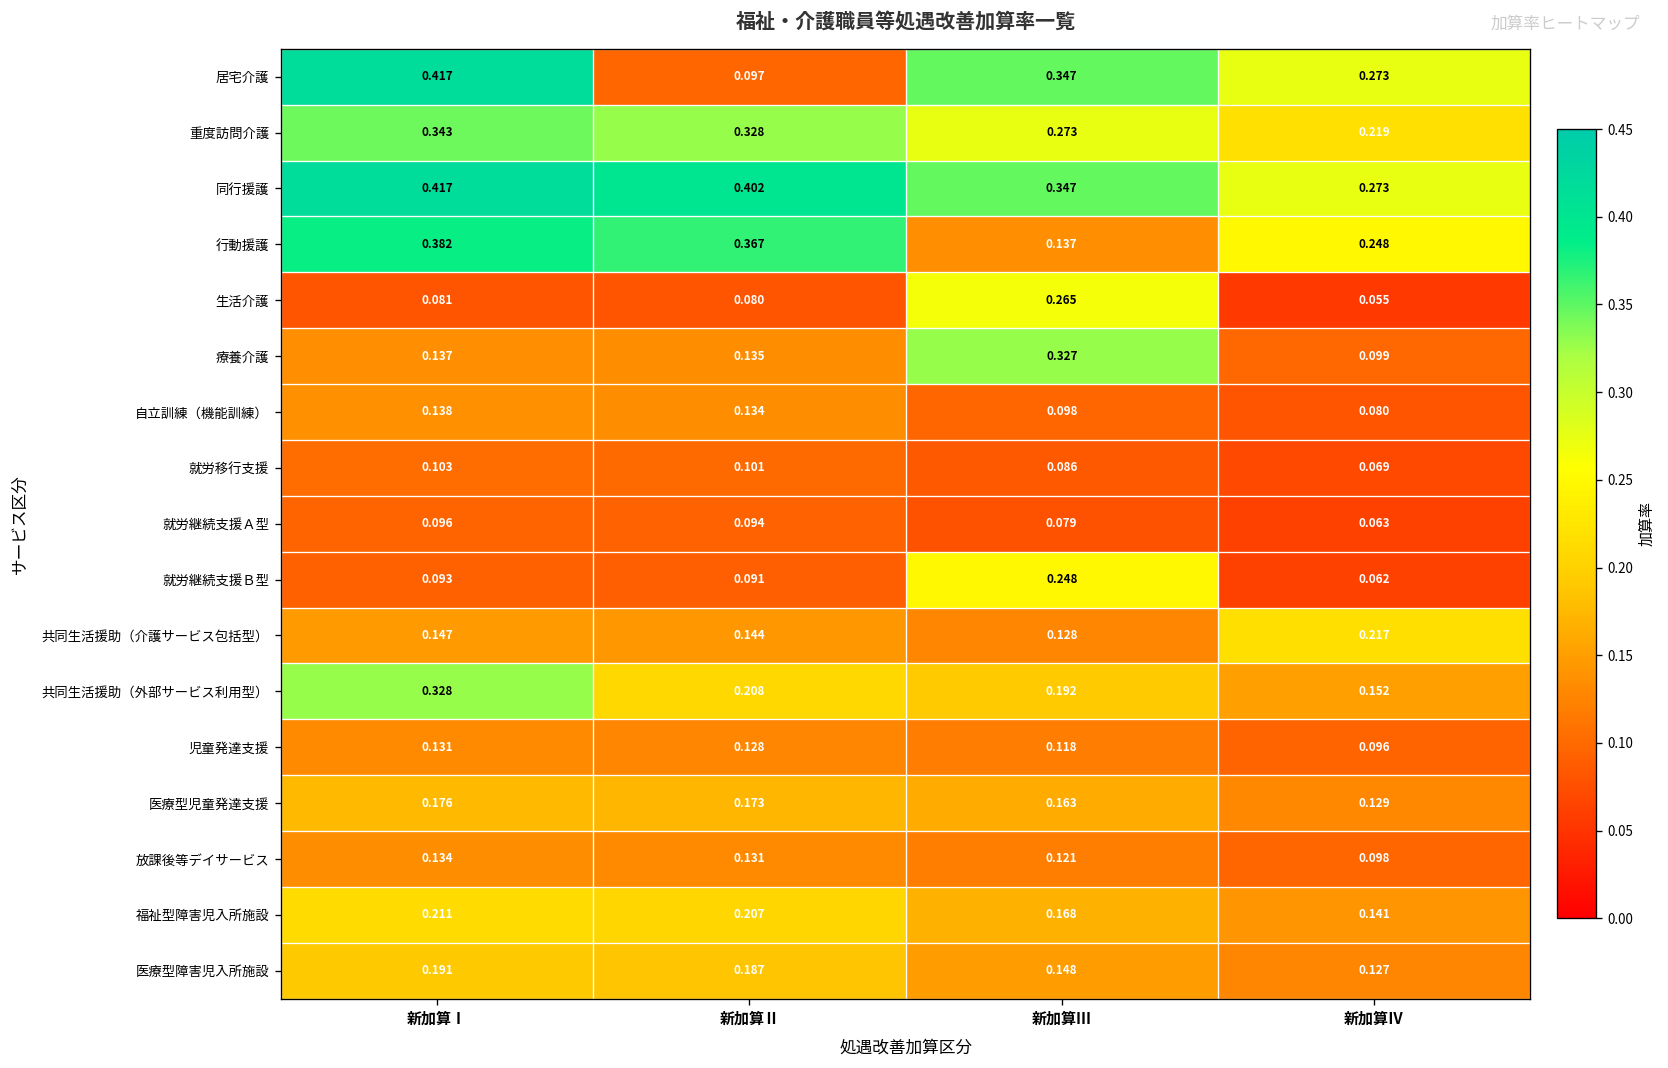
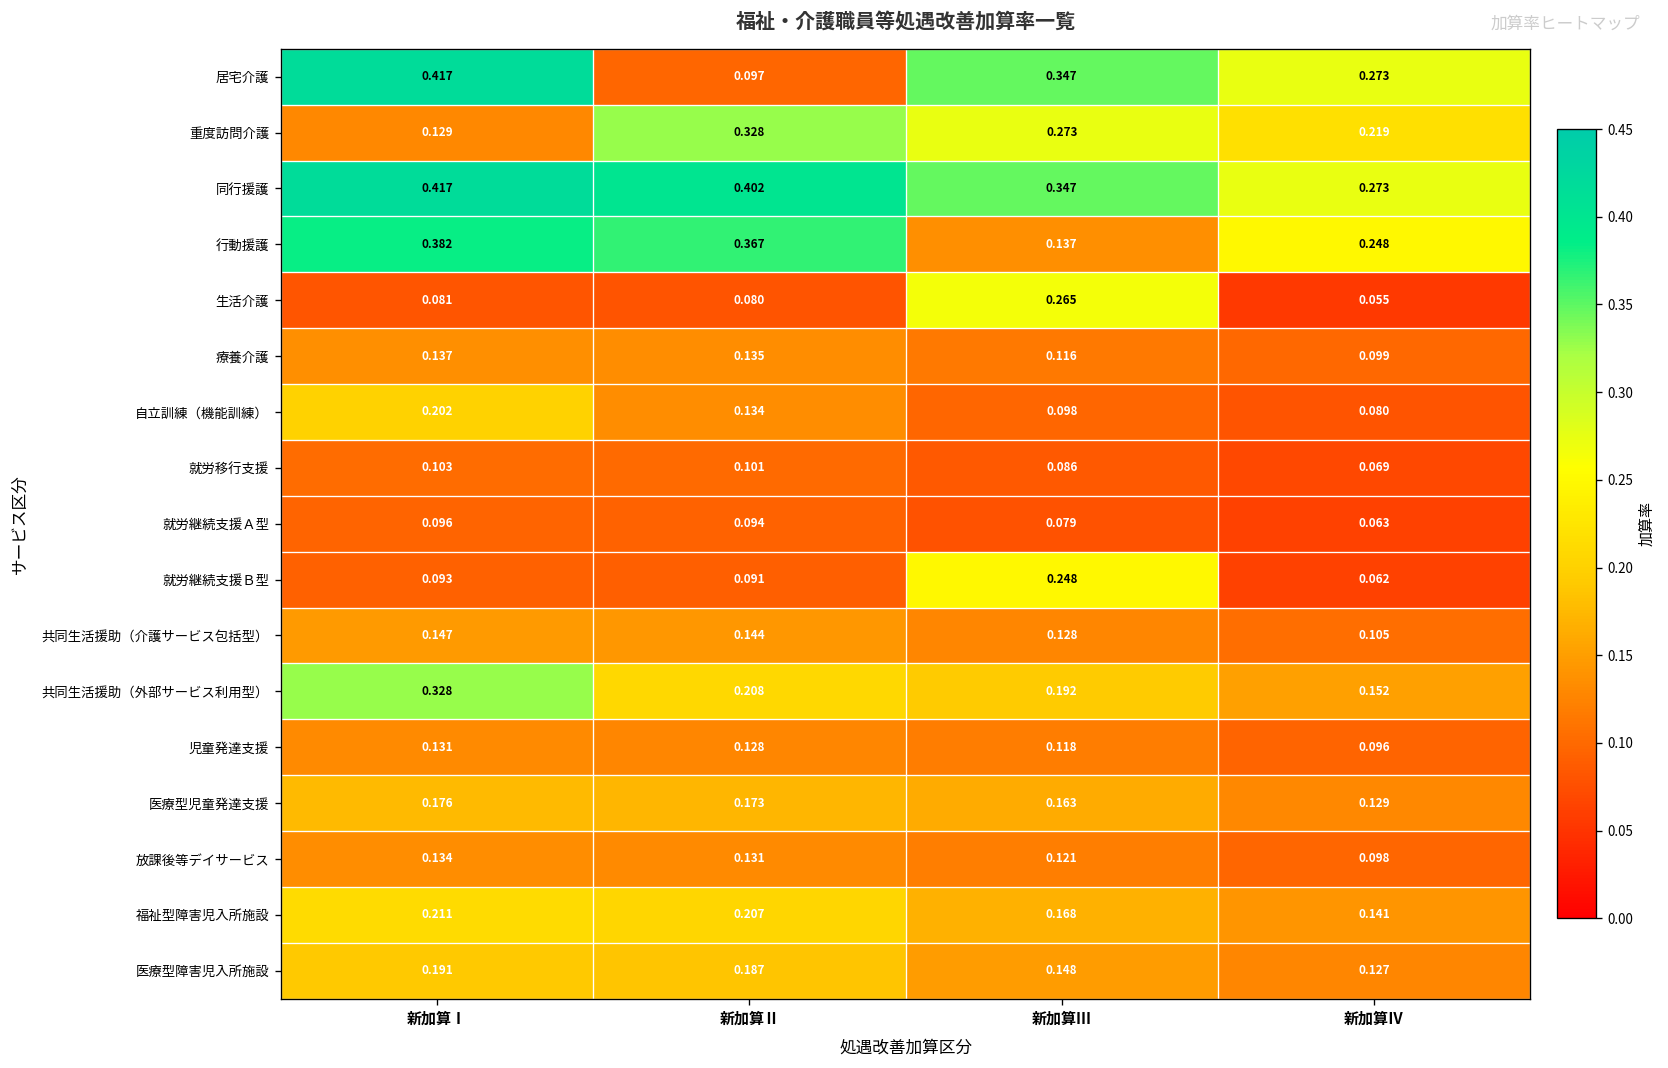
重度訪問介護, 新加算Ⅰ: 0.343 -> 0.129
療養介護, 新加算Ⅲ: 0.327 -> 0.116
自立訓練（機能訓練）, 新加算Ⅰ: 0.138 -> 0.202
共同生活援助（介護サービス包括型）, 新加算Ⅳ: 0.217 -> 0.105
